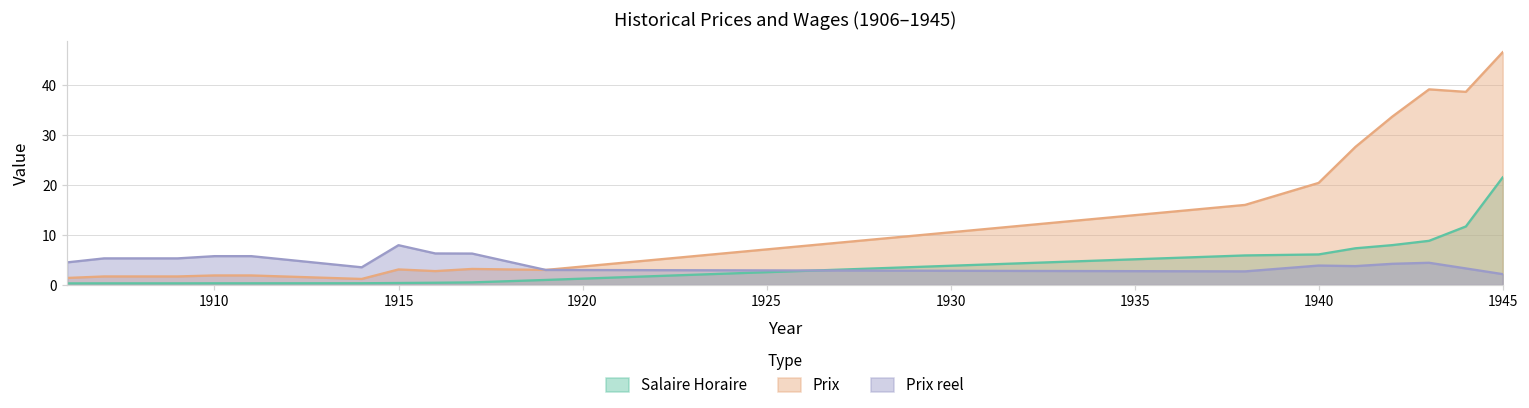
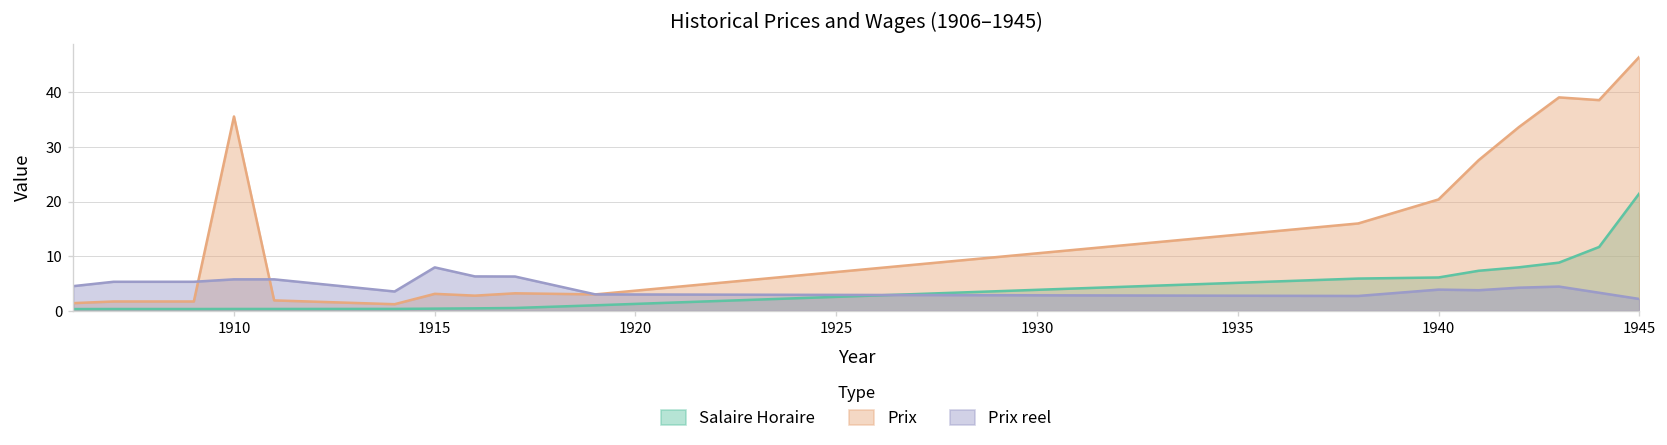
Prix, 1910: 2 -> 36
